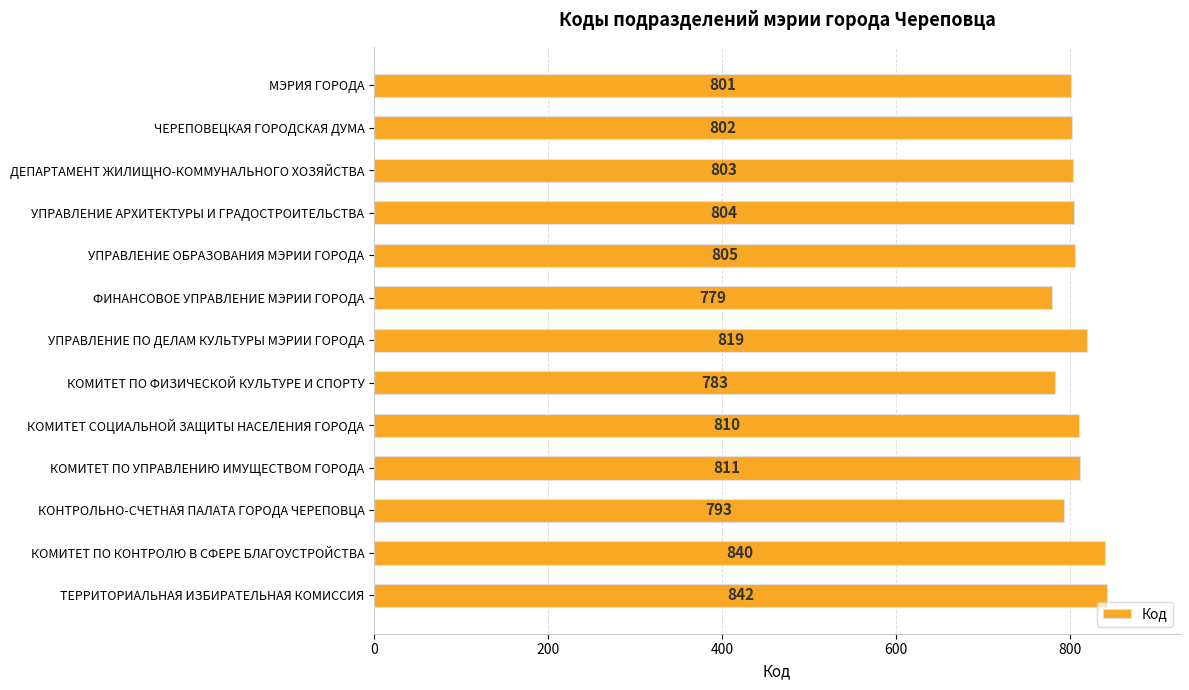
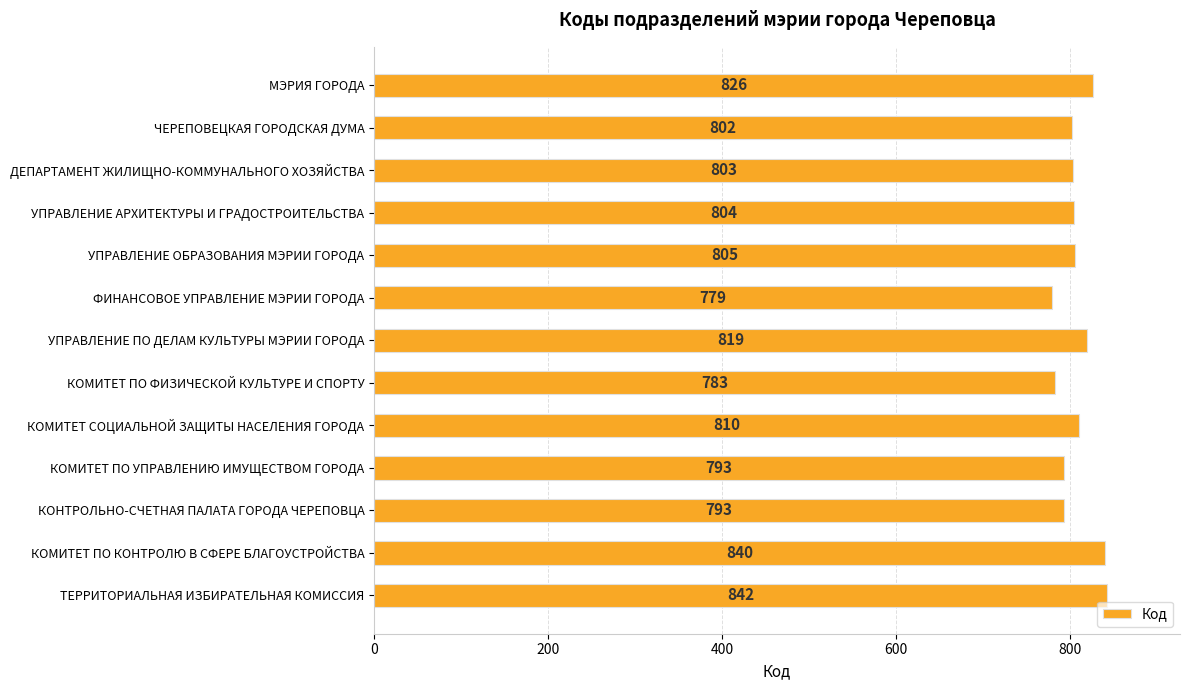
МЭРИЯ ГОРОДА: 801 -> 826
КОМИТЕТ ПО УПРАВЛЕНИЮ ИМУЩЕСТВОМ ГОРОДА: 811 -> 793
